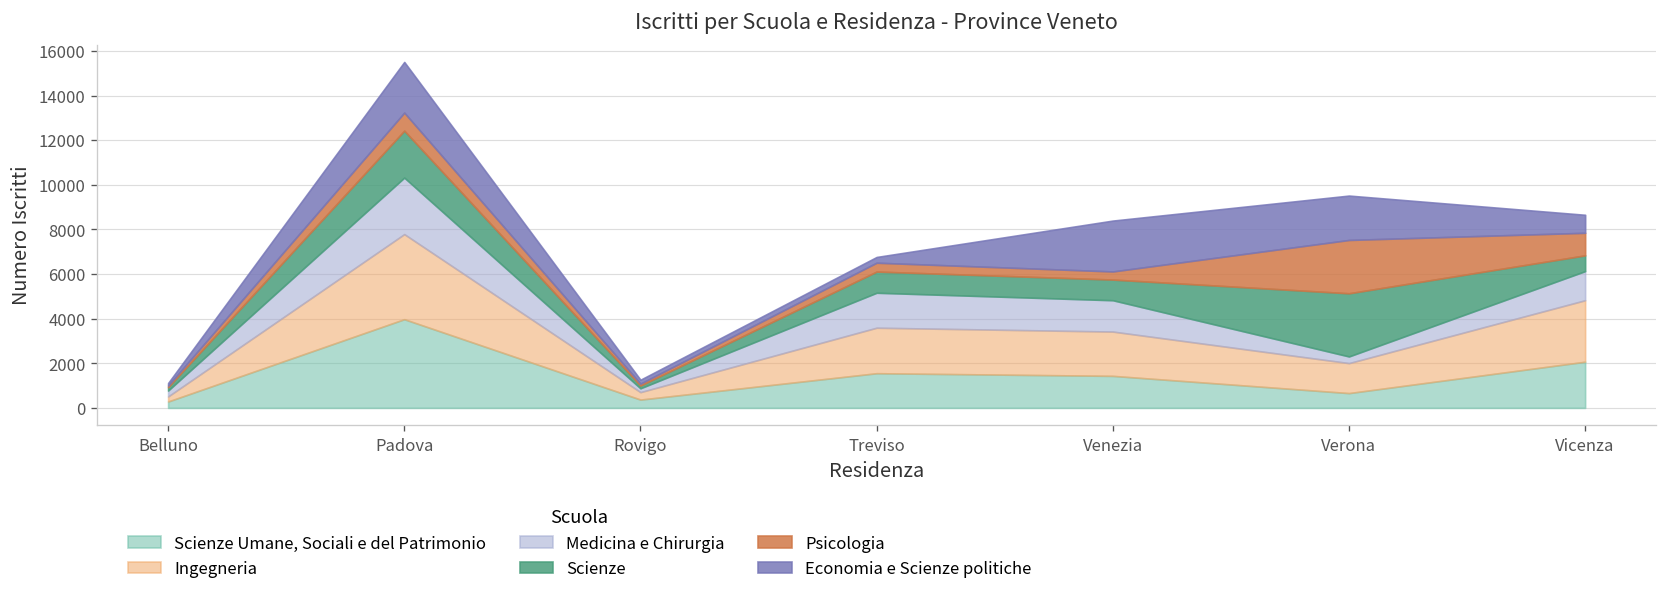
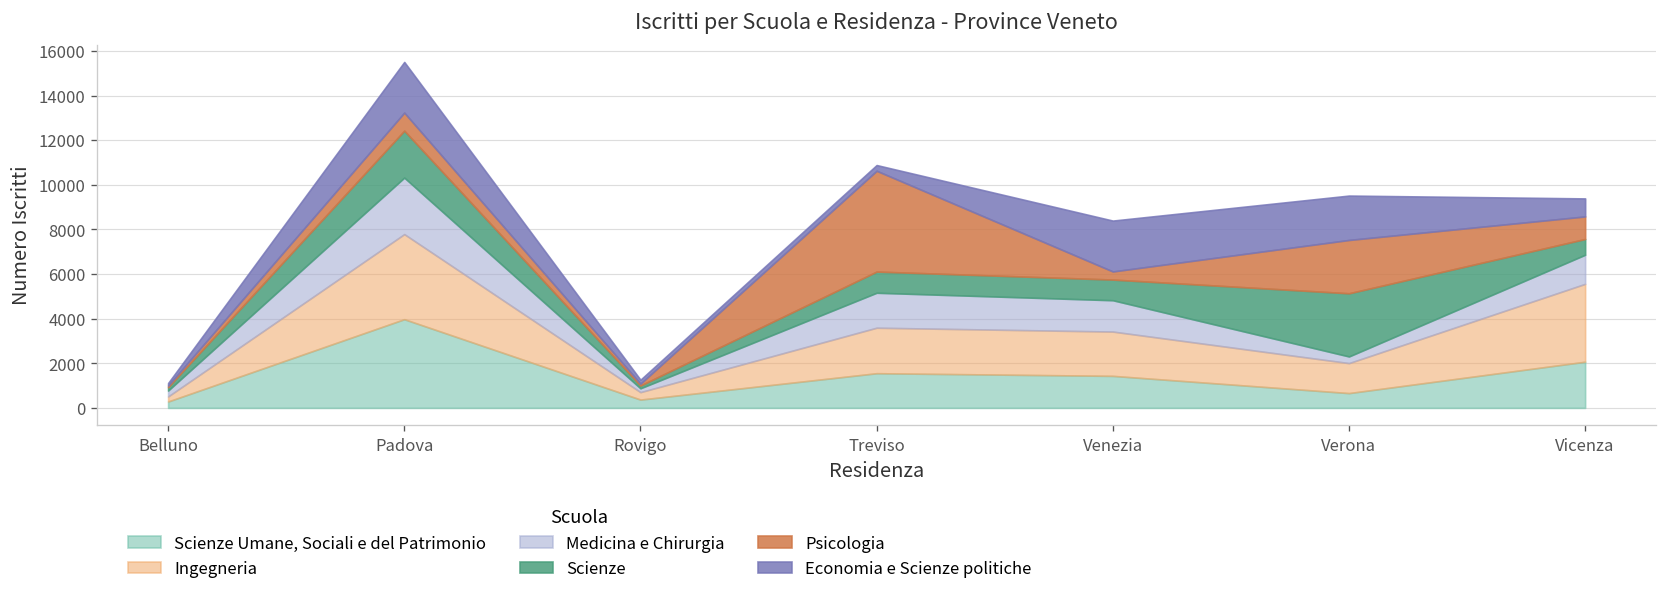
Psicologia, Treviso: 400 -> 4500
Ingegneria, Vicenza: 2800 -> 3500
